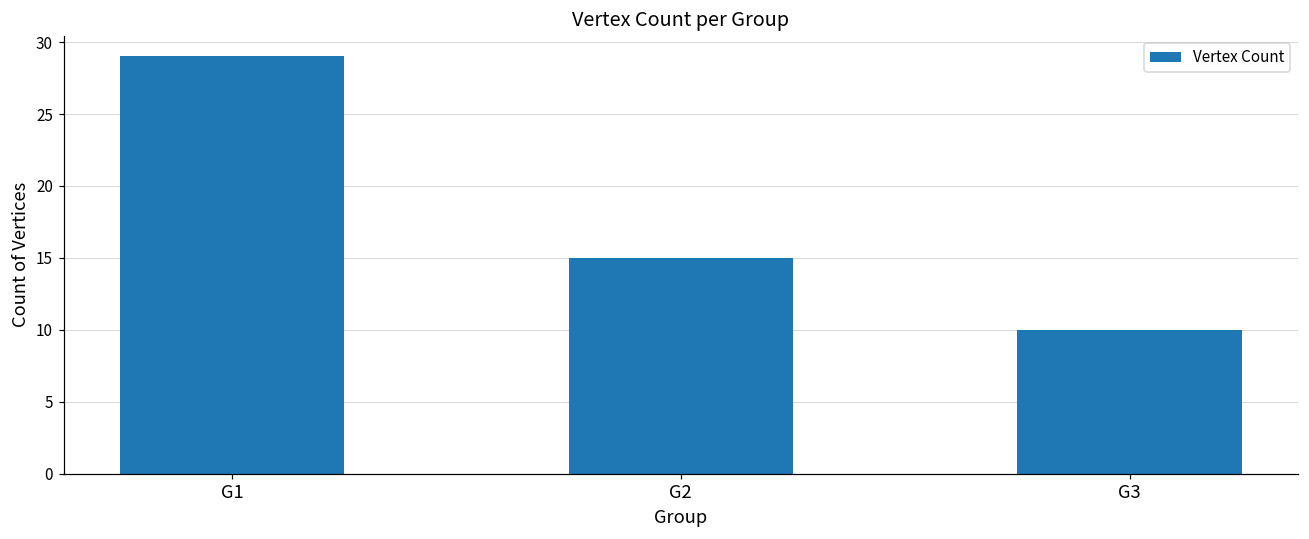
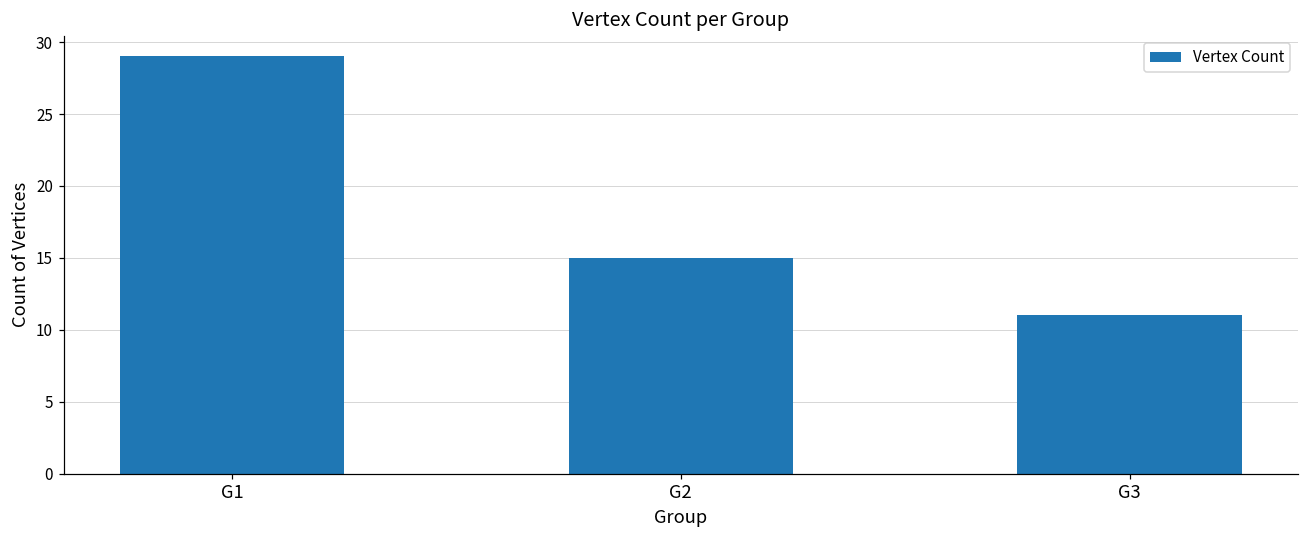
G3: 10 -> 11
